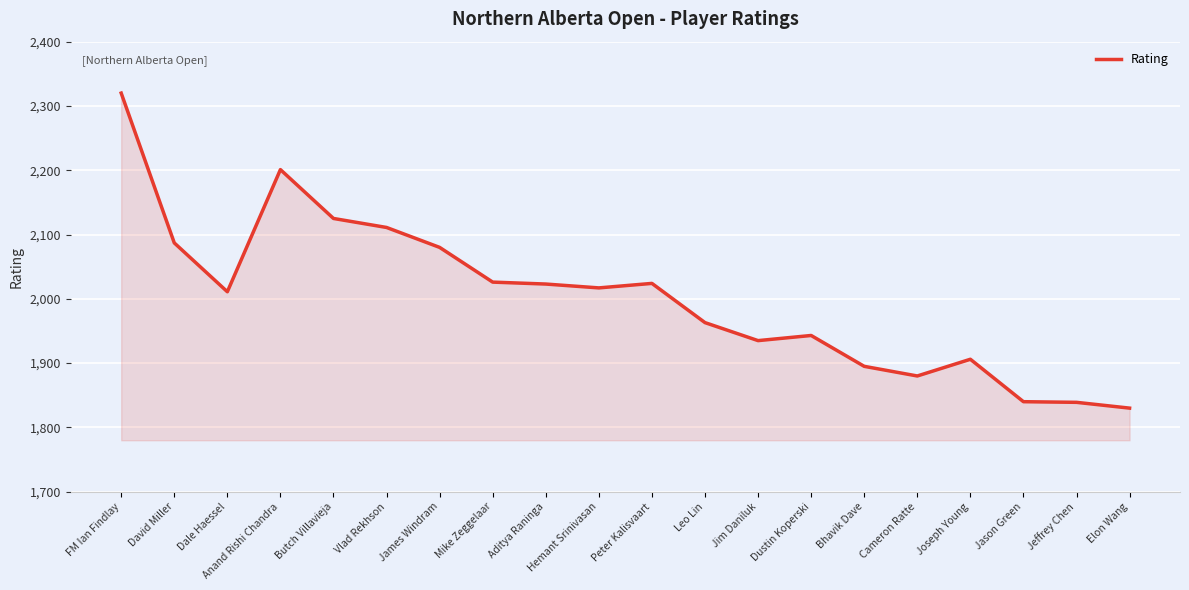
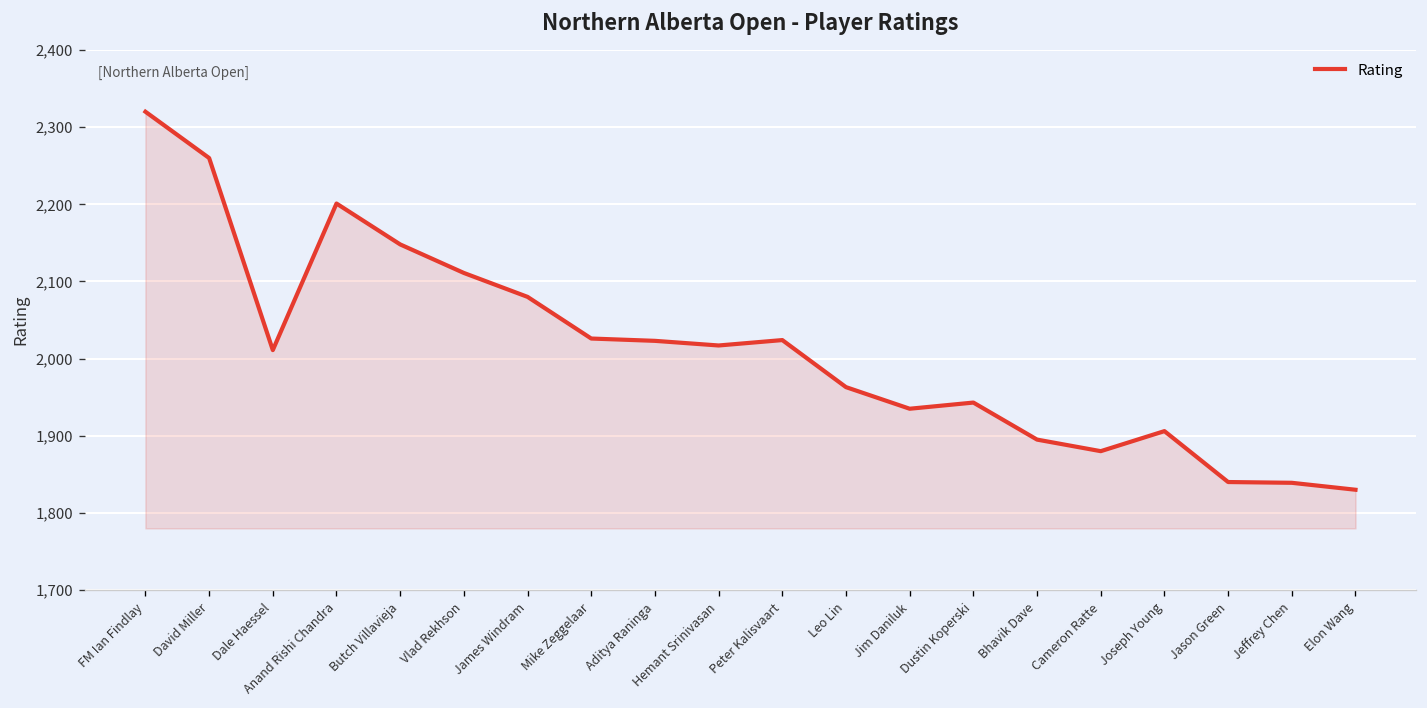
David Miller: 2,090 -> 2,260
Butch Villavieja: 2,130 -> 2,150
